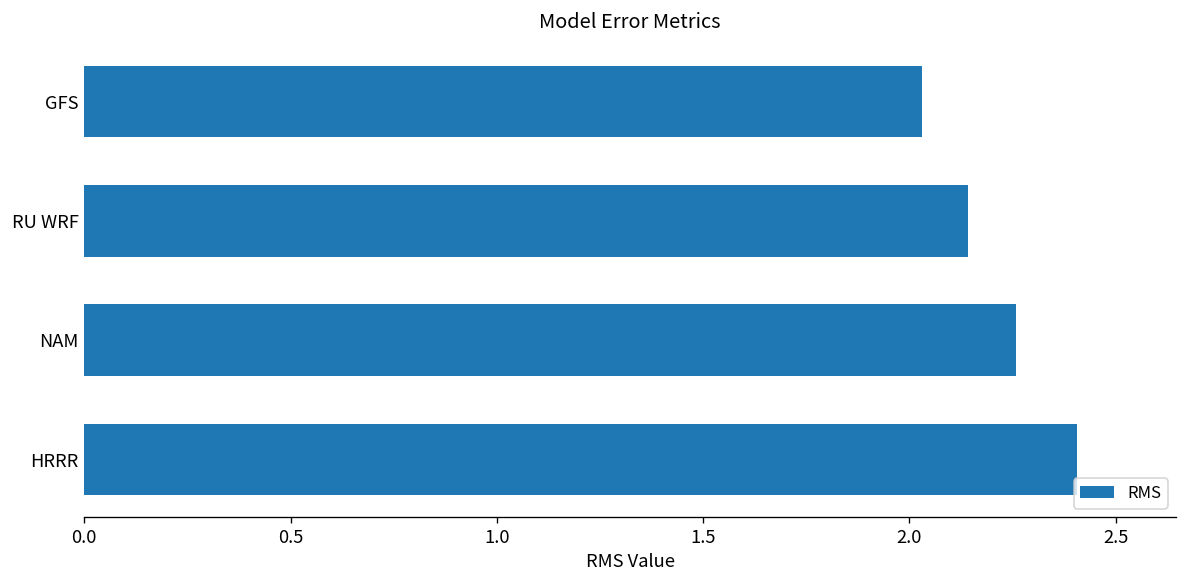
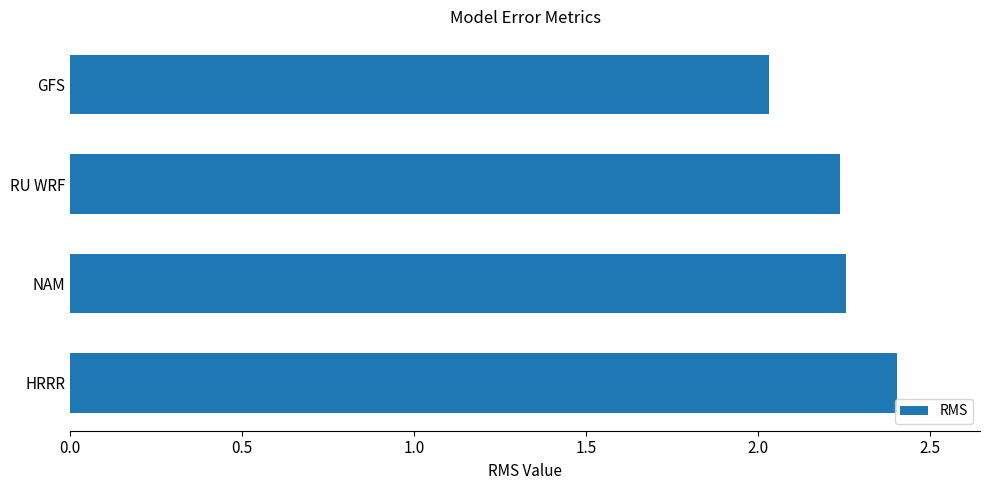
RU WRF: 2.14 -> 2.24
